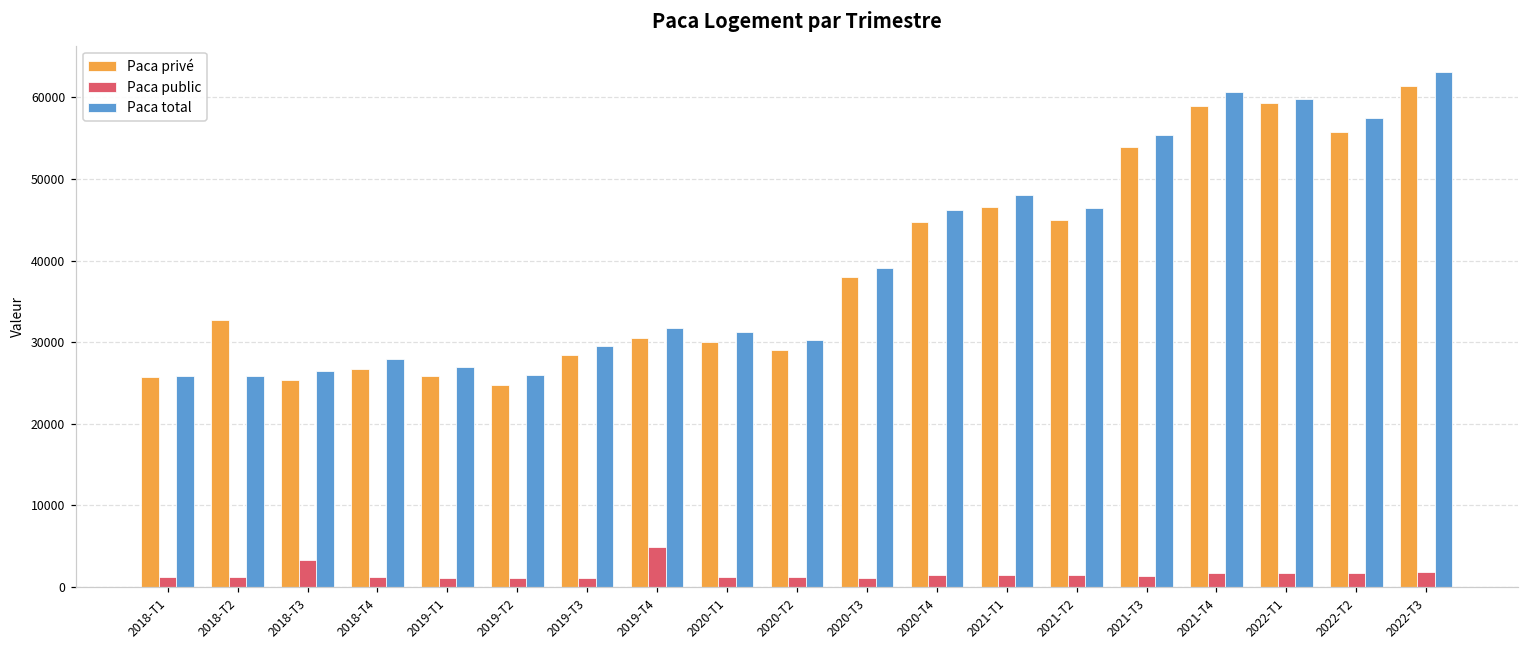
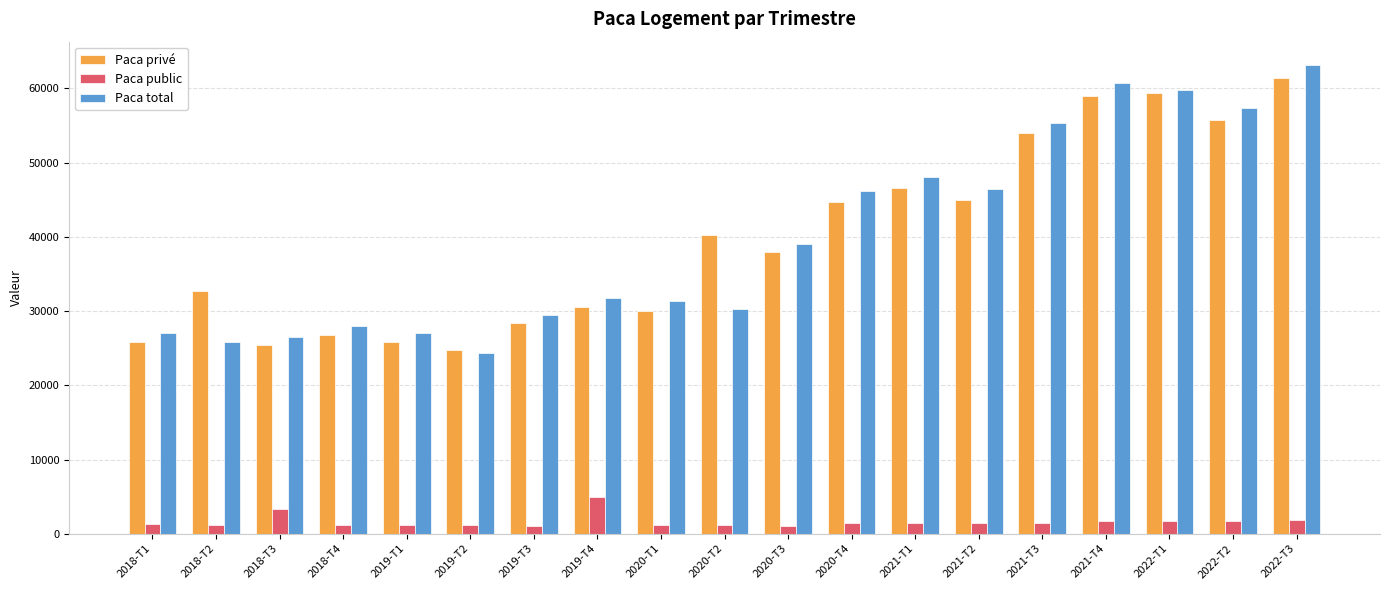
Paca total, 2018-T1: 26000 -> 27000
Paca total, 2019-T2: 26000 -> 24000
Paca privé, 2020-T2: 29000 -> 40000
